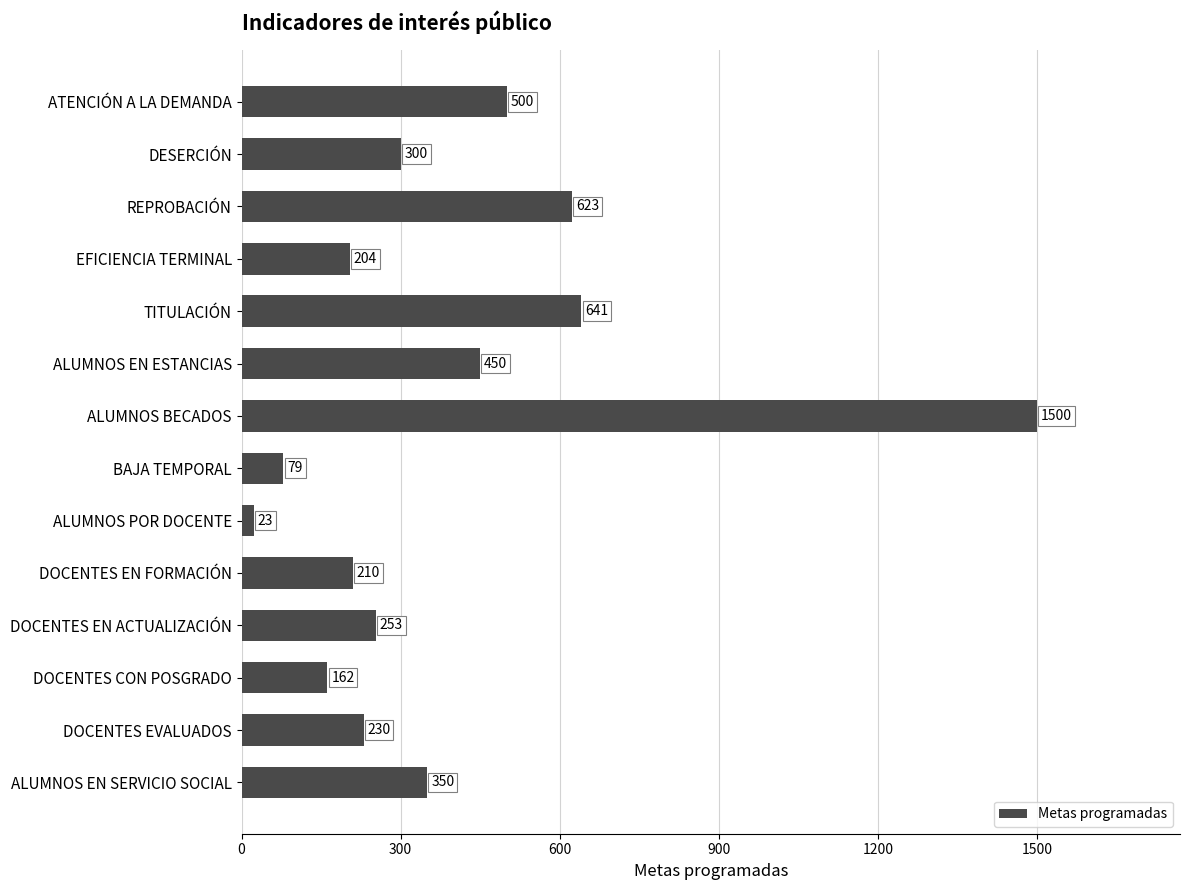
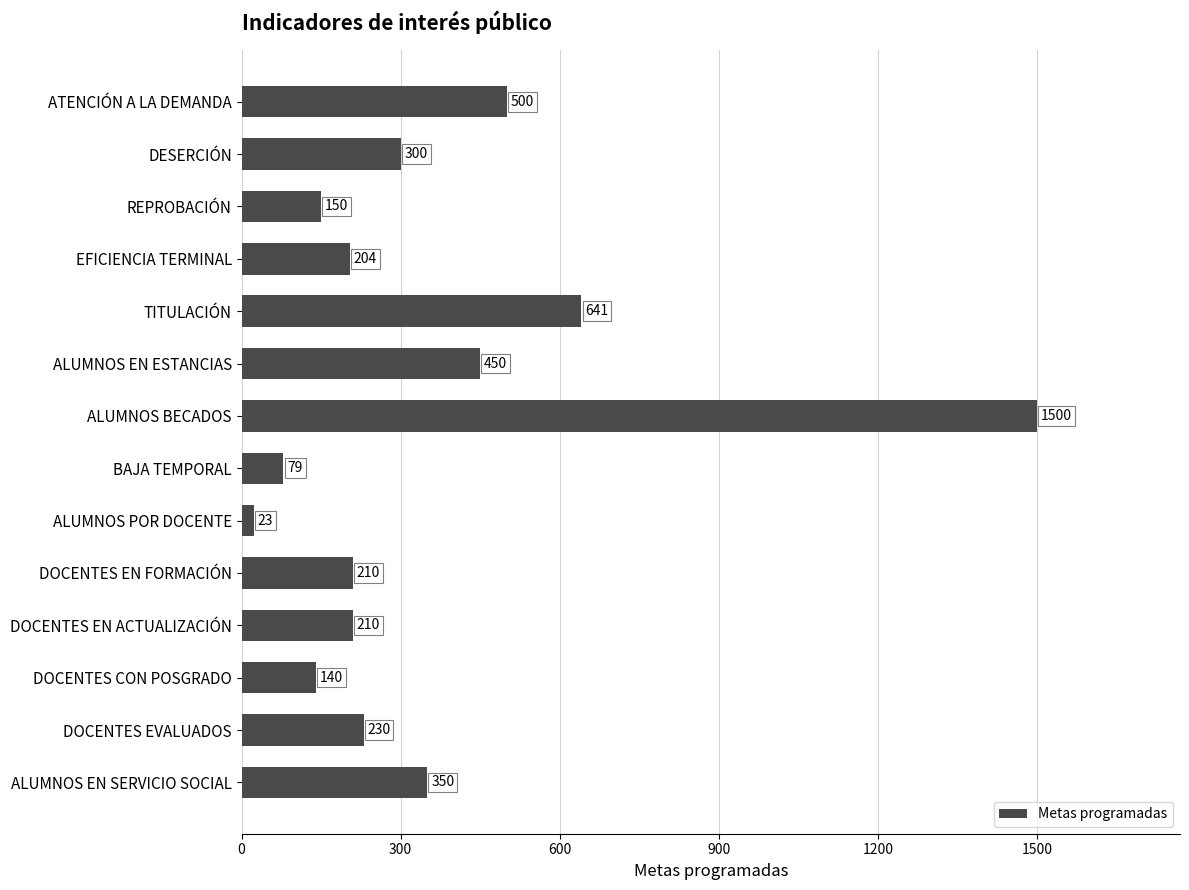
REPROBACIÓN: 623 -> 150
DOCENTES EN ACTUALIZACIÓN: 253 -> 210
DOCENTES CON POSGRADO: 162 -> 140
